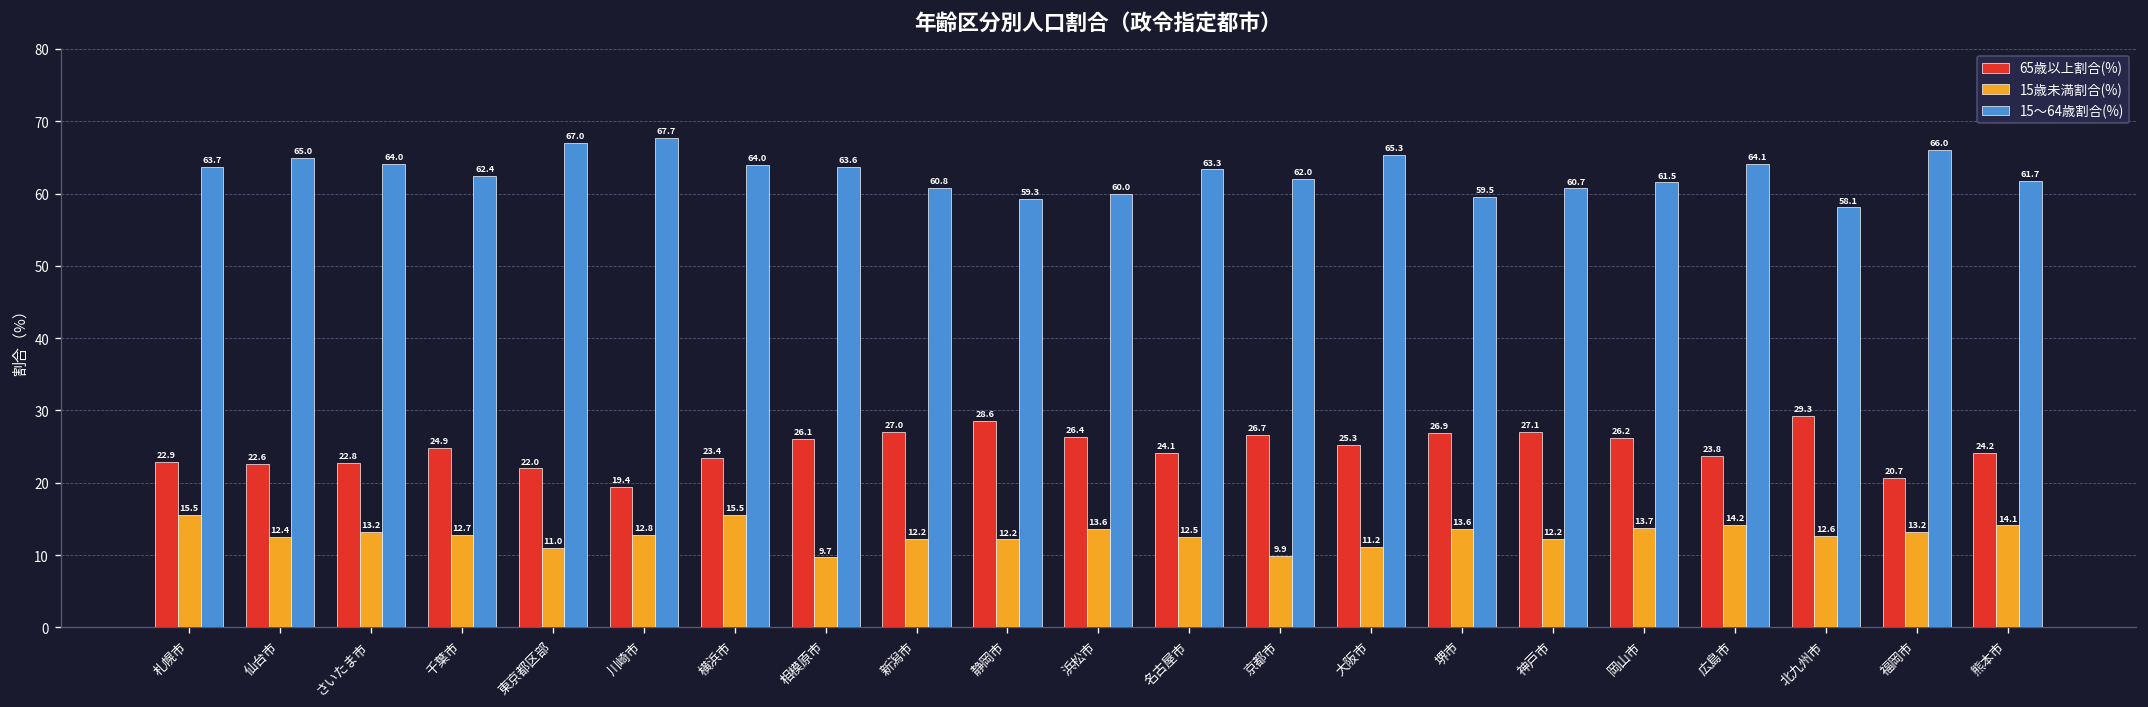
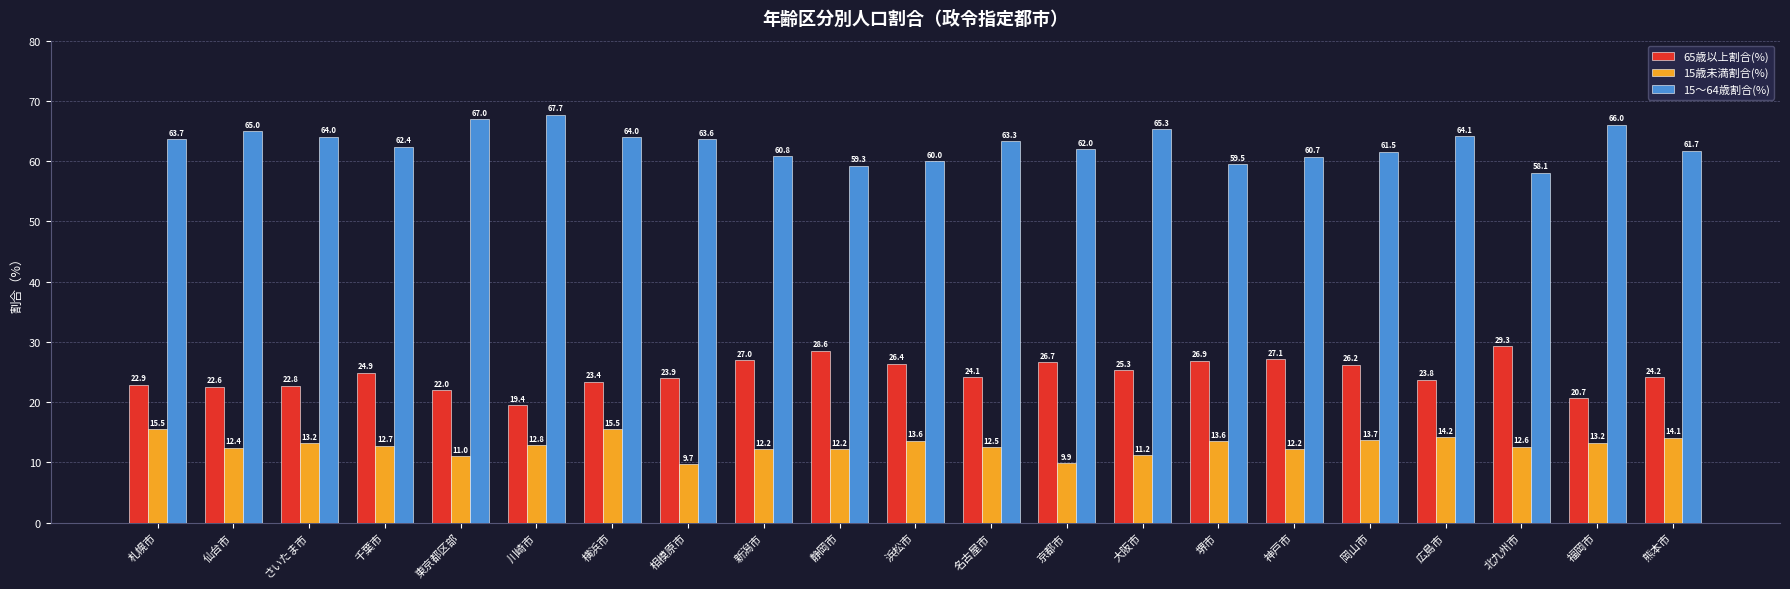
65歳以上割合(%), 相模原市: 26.1 -> 23.9
